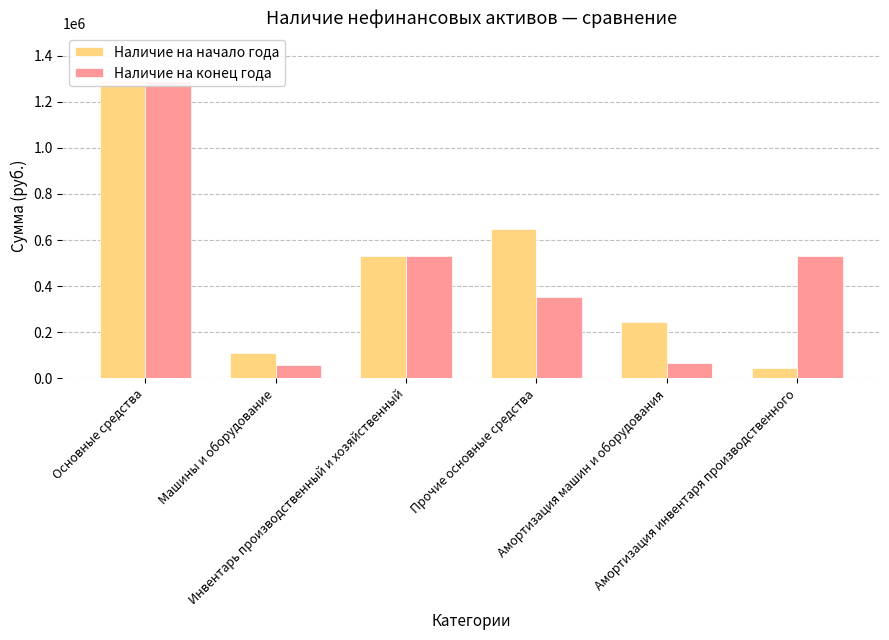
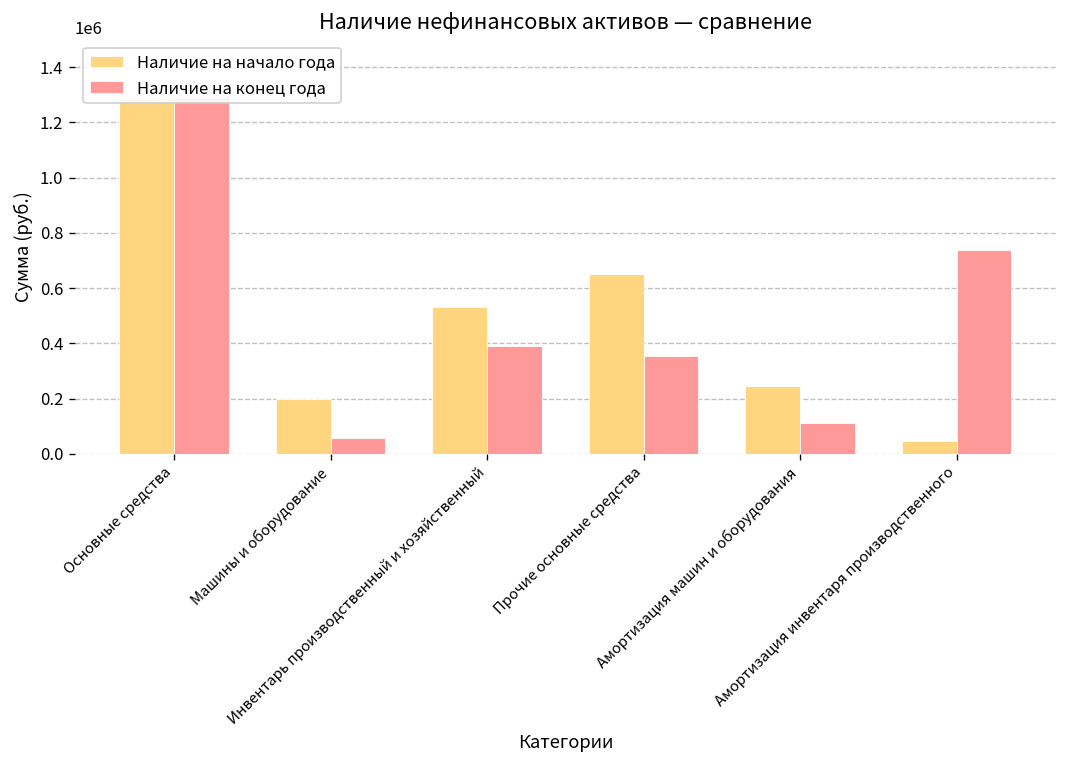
Наличие на начало года, Машины и оборудование: 110000 -> 200000
Наличие на конец года, Инвентарь производственный и хозяйственный: 530000 -> 390000
Наличие на конец года, Амортизация машин и оборудования: 70000 -> 110000
Наличие на конец года, Амортизация инвентаря производственного: 530000 -> 740000
